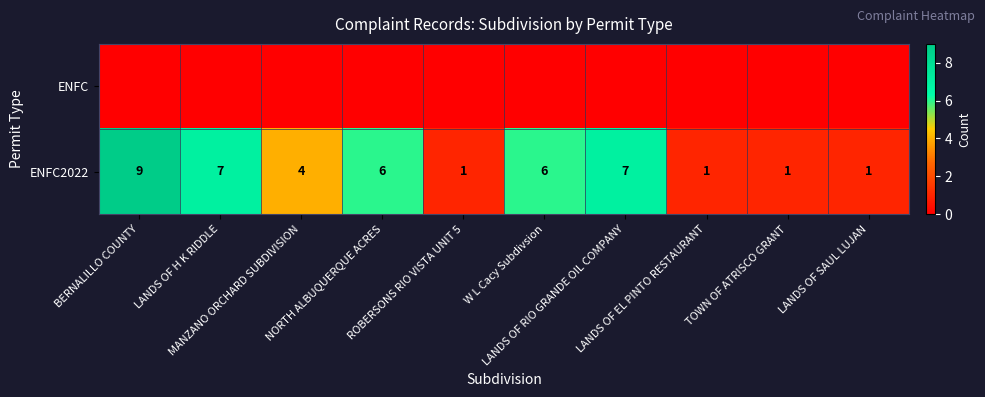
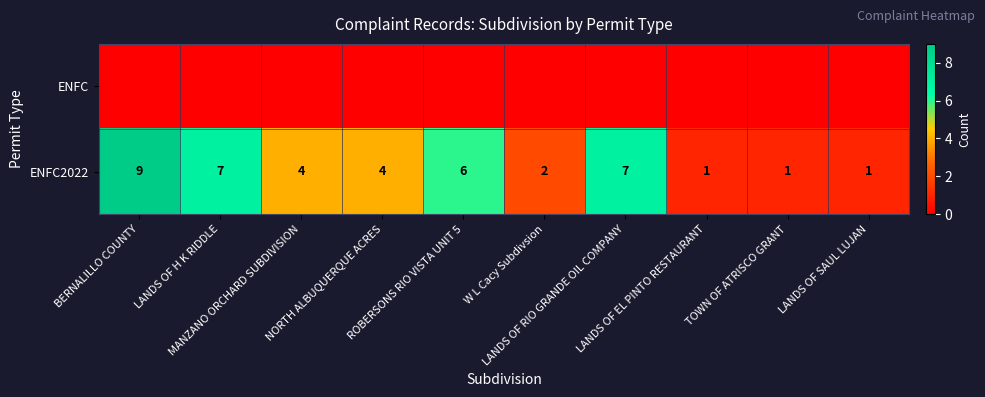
ENFC2022, NORTH ALBUQUERQUE ACRES: 6 -> 4
ENFC2022, ROBERSONS RIO VISTA UNIT 5: 1 -> 6
ENFC2022, W L Cacy Subdivsion: 6 -> 2
